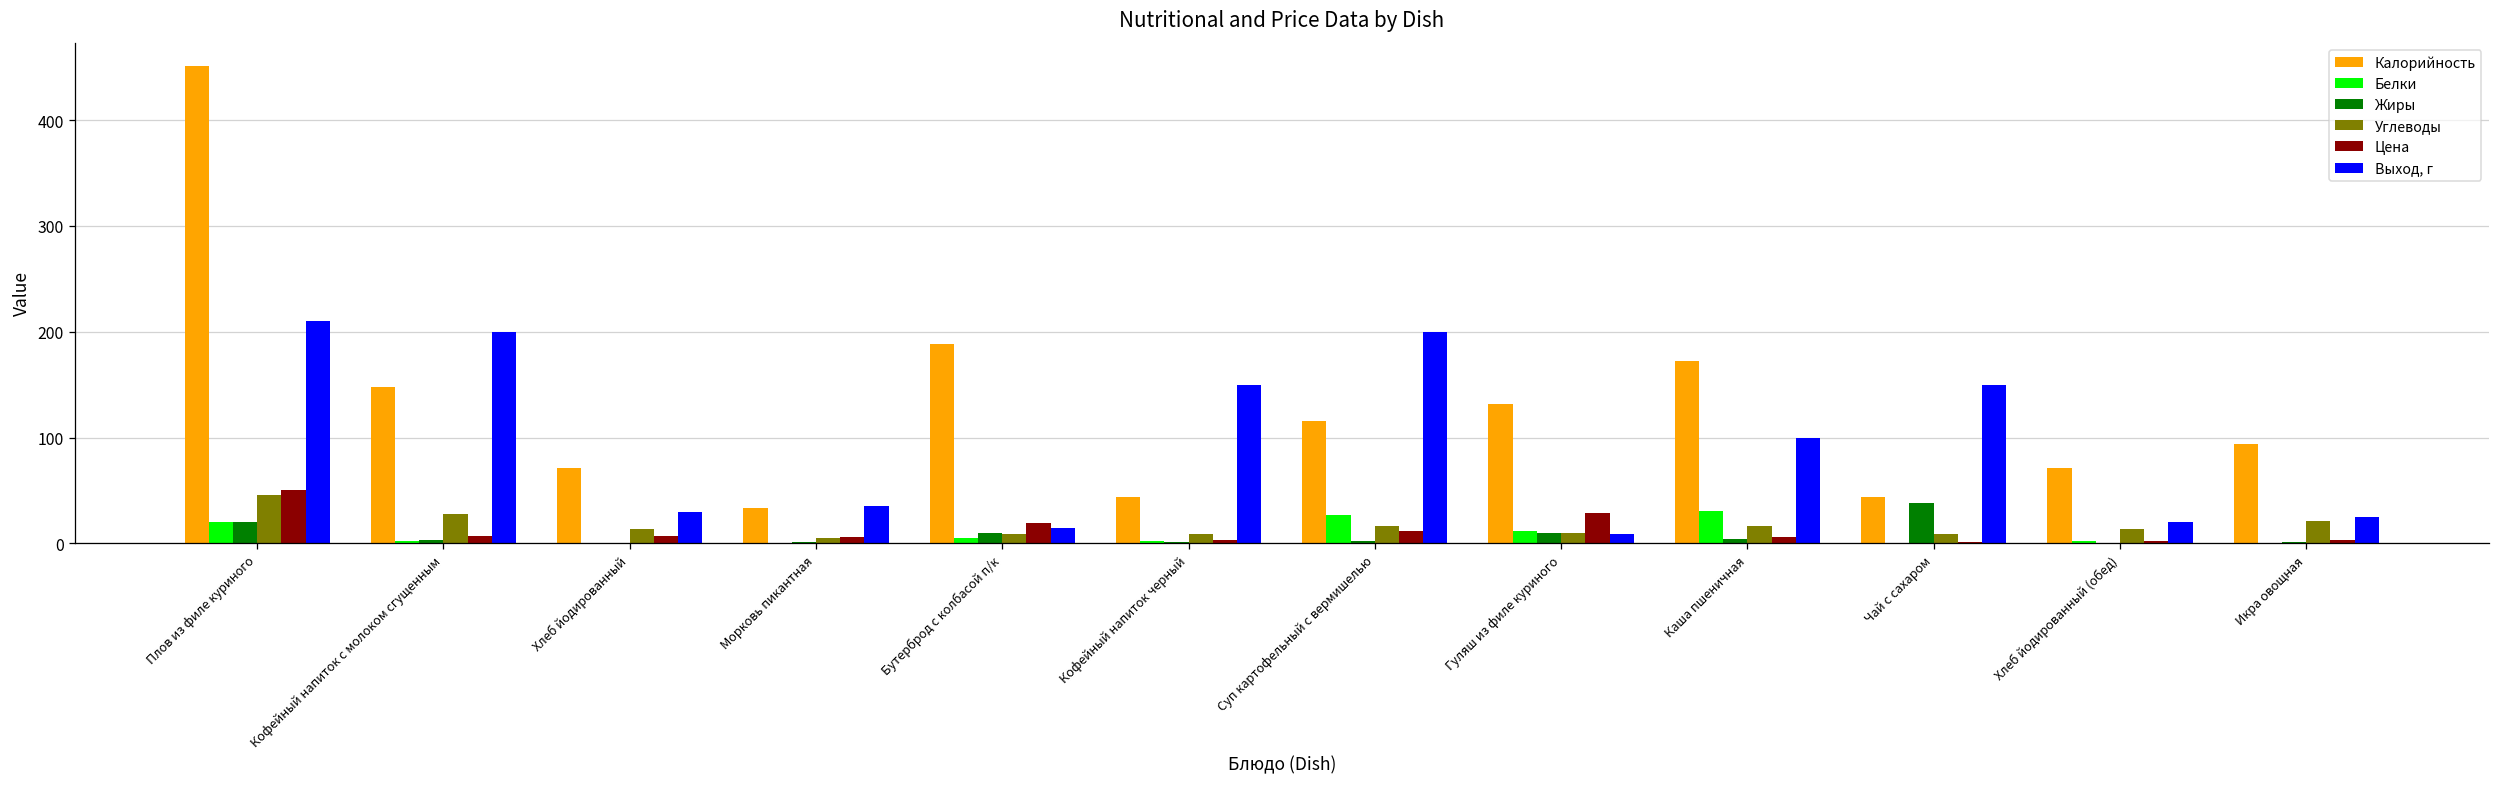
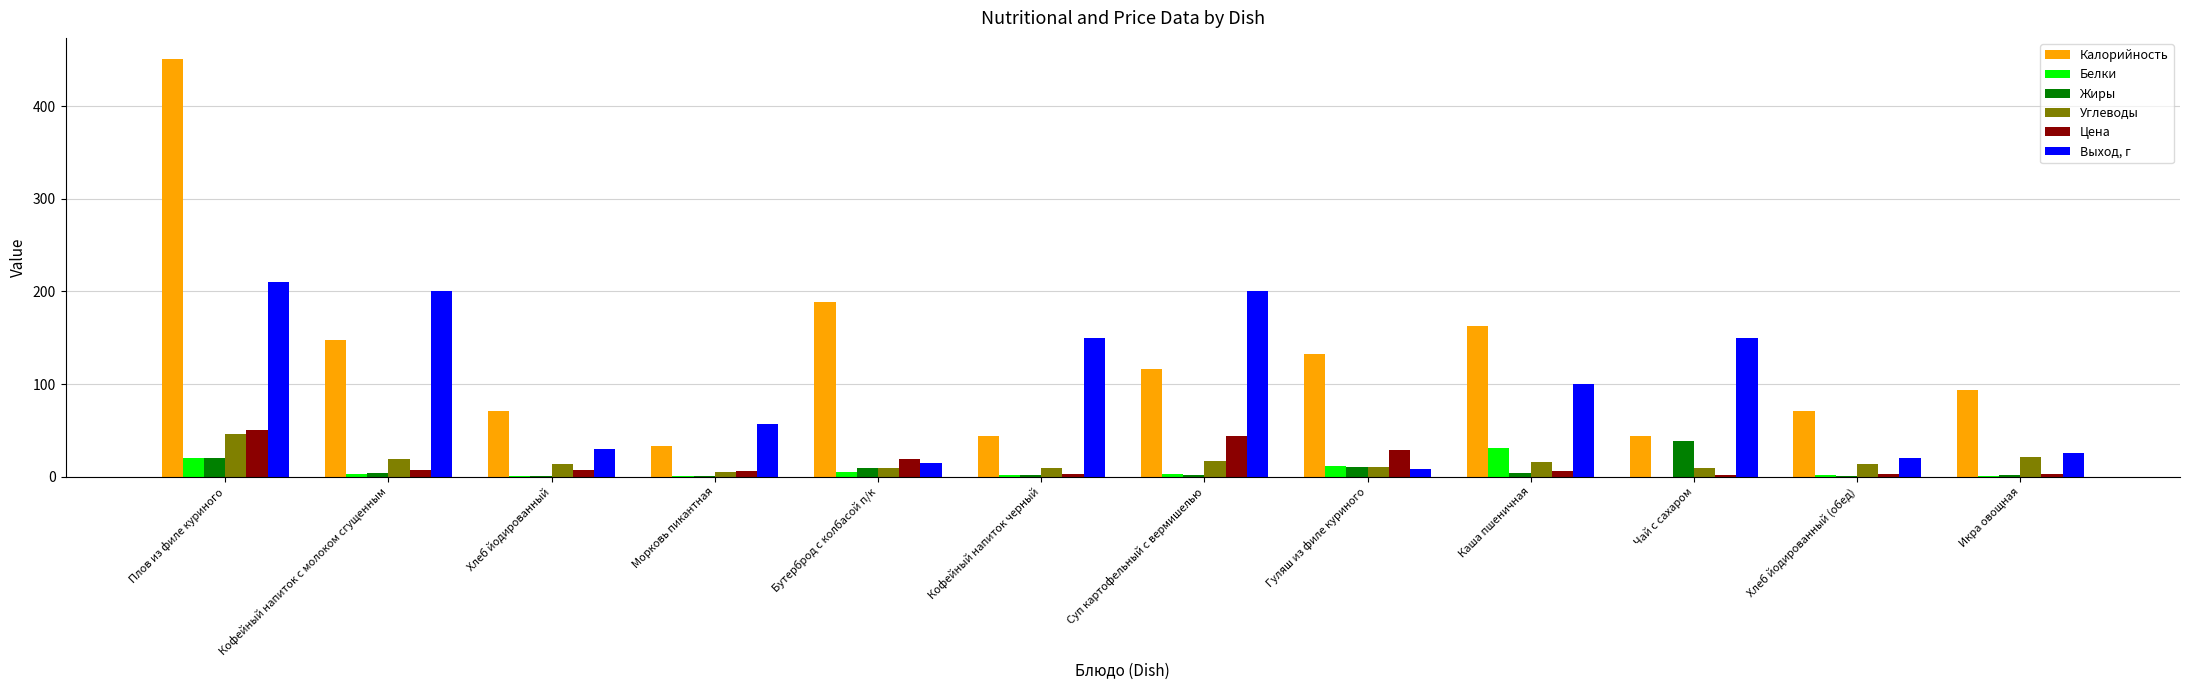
Углеводы, Кофейный напиток с молоком сгущенным: 30 -> 20
Выход, г, Морковь пикантная: 40 -> 60
Белки, Суп картофельный с вермишелью: 30 -> 0
Цена, Суп картофельный с вермишелью: 10 -> 40
Калорийность, Каша пшеничная: 170 -> 160
